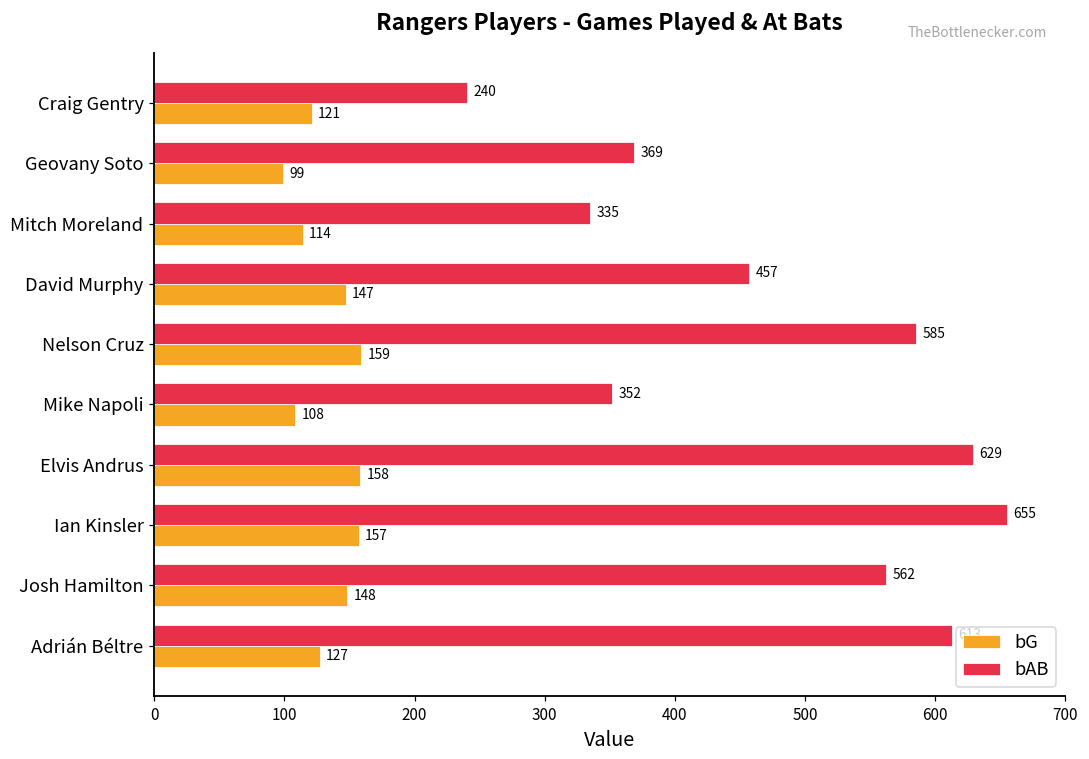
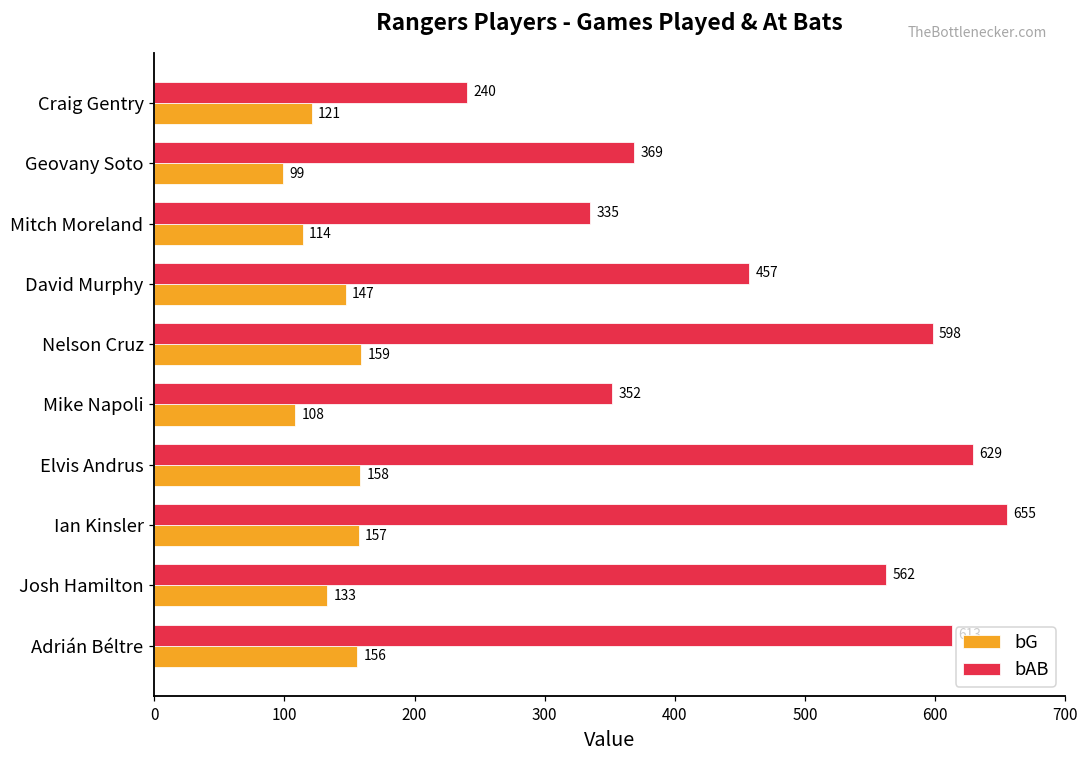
bAB, Nelson Cruz: 585 -> 598
bG, Josh Hamilton: 148 -> 133
bG, Adrián Béltre: 127 -> 156
